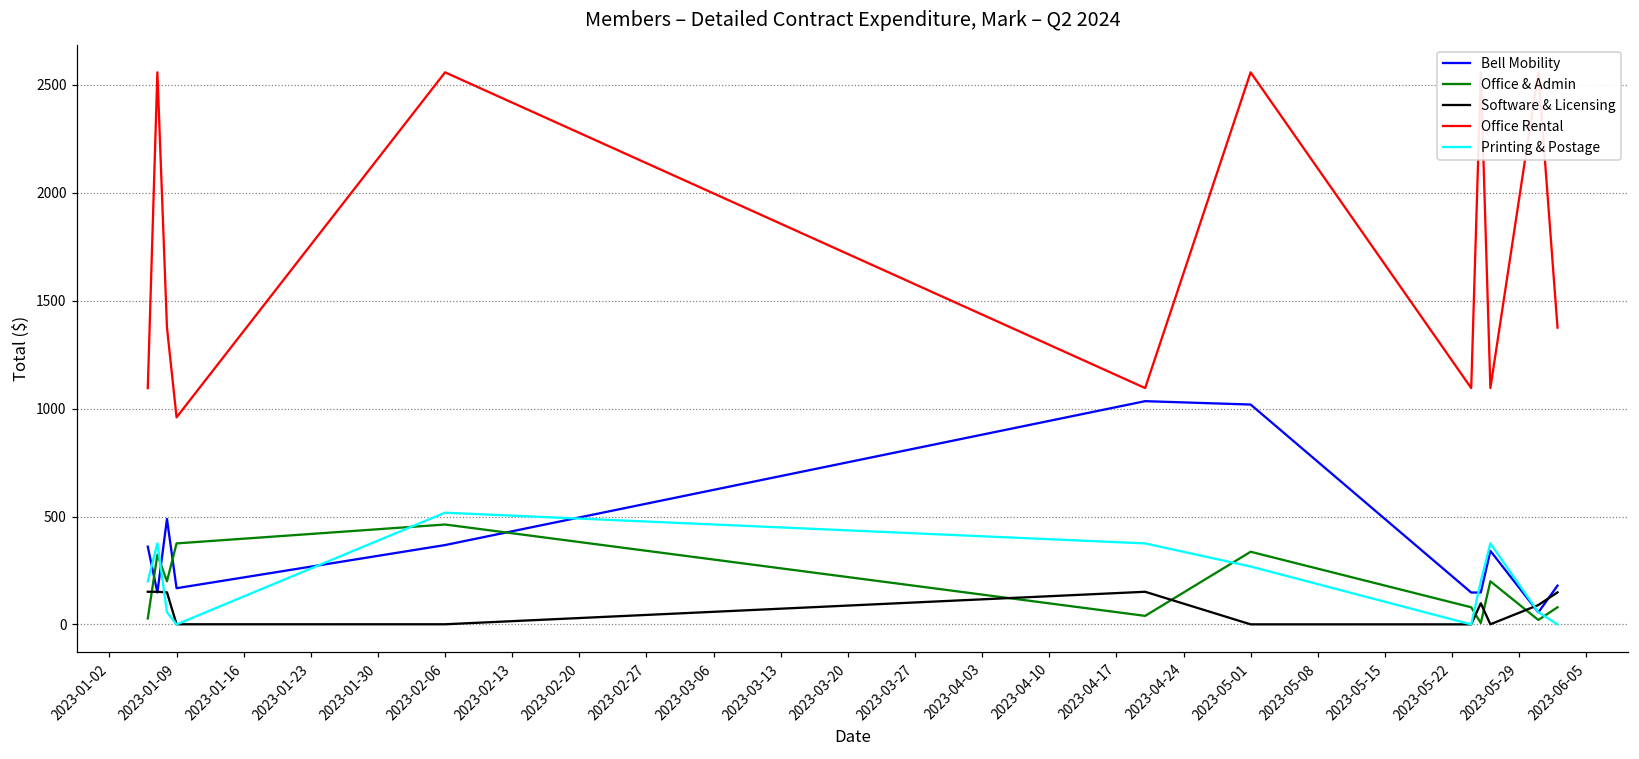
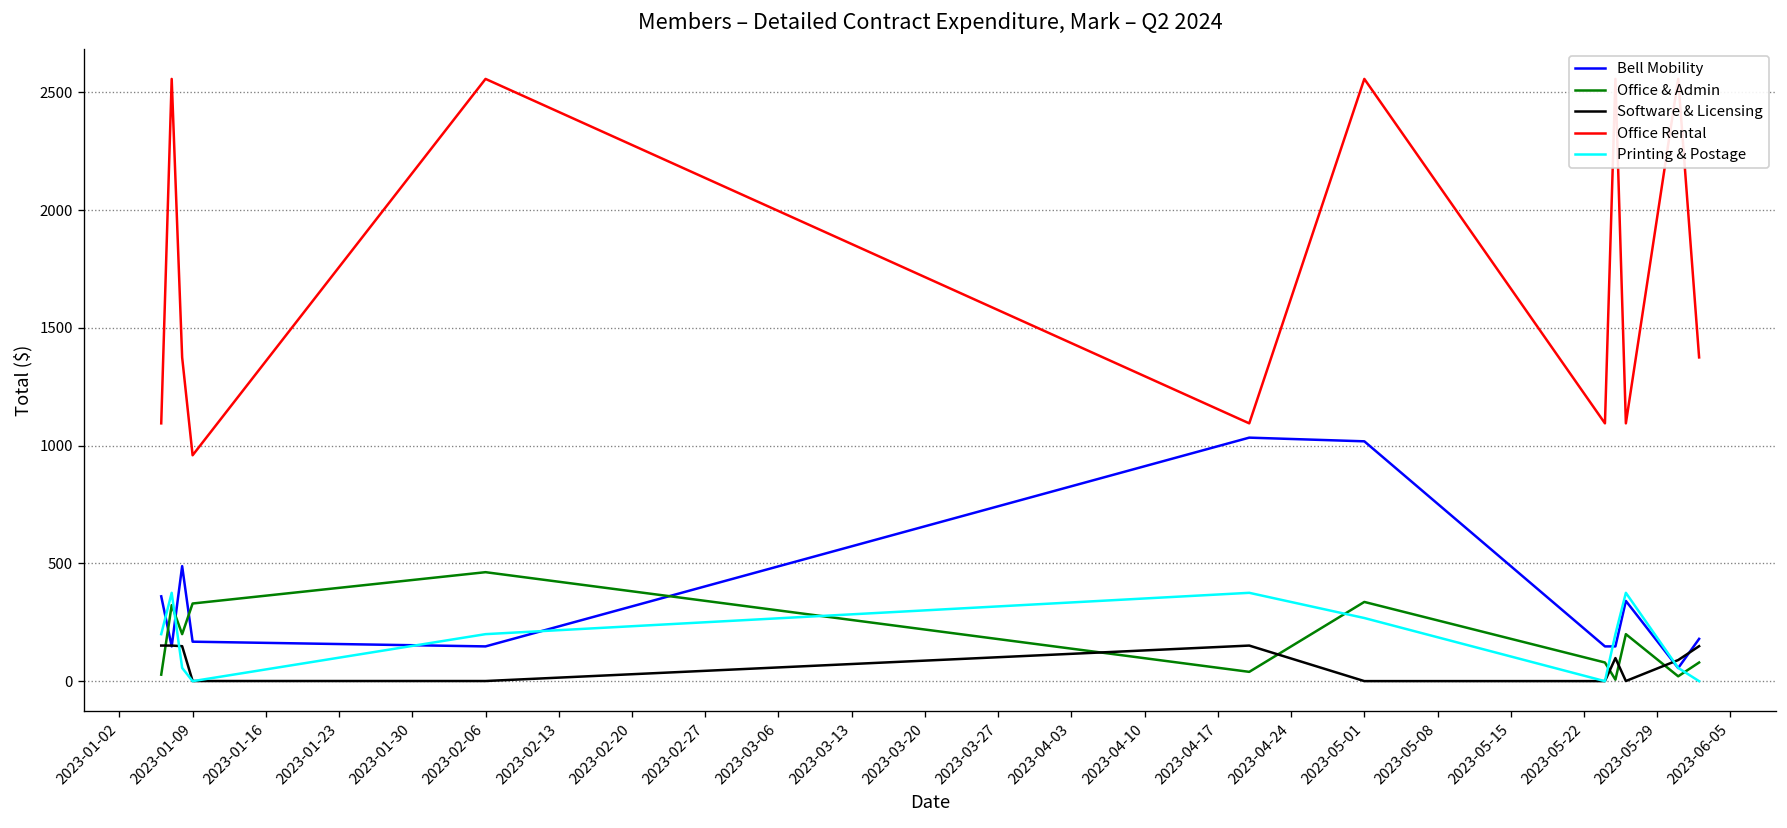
Office & Admin, 2023-01-09: 380 -> 330
Bell Mobility, 2023-02-06: 370 -> 150
Printing & Postage, 2023-02-06: 520 -> 200
